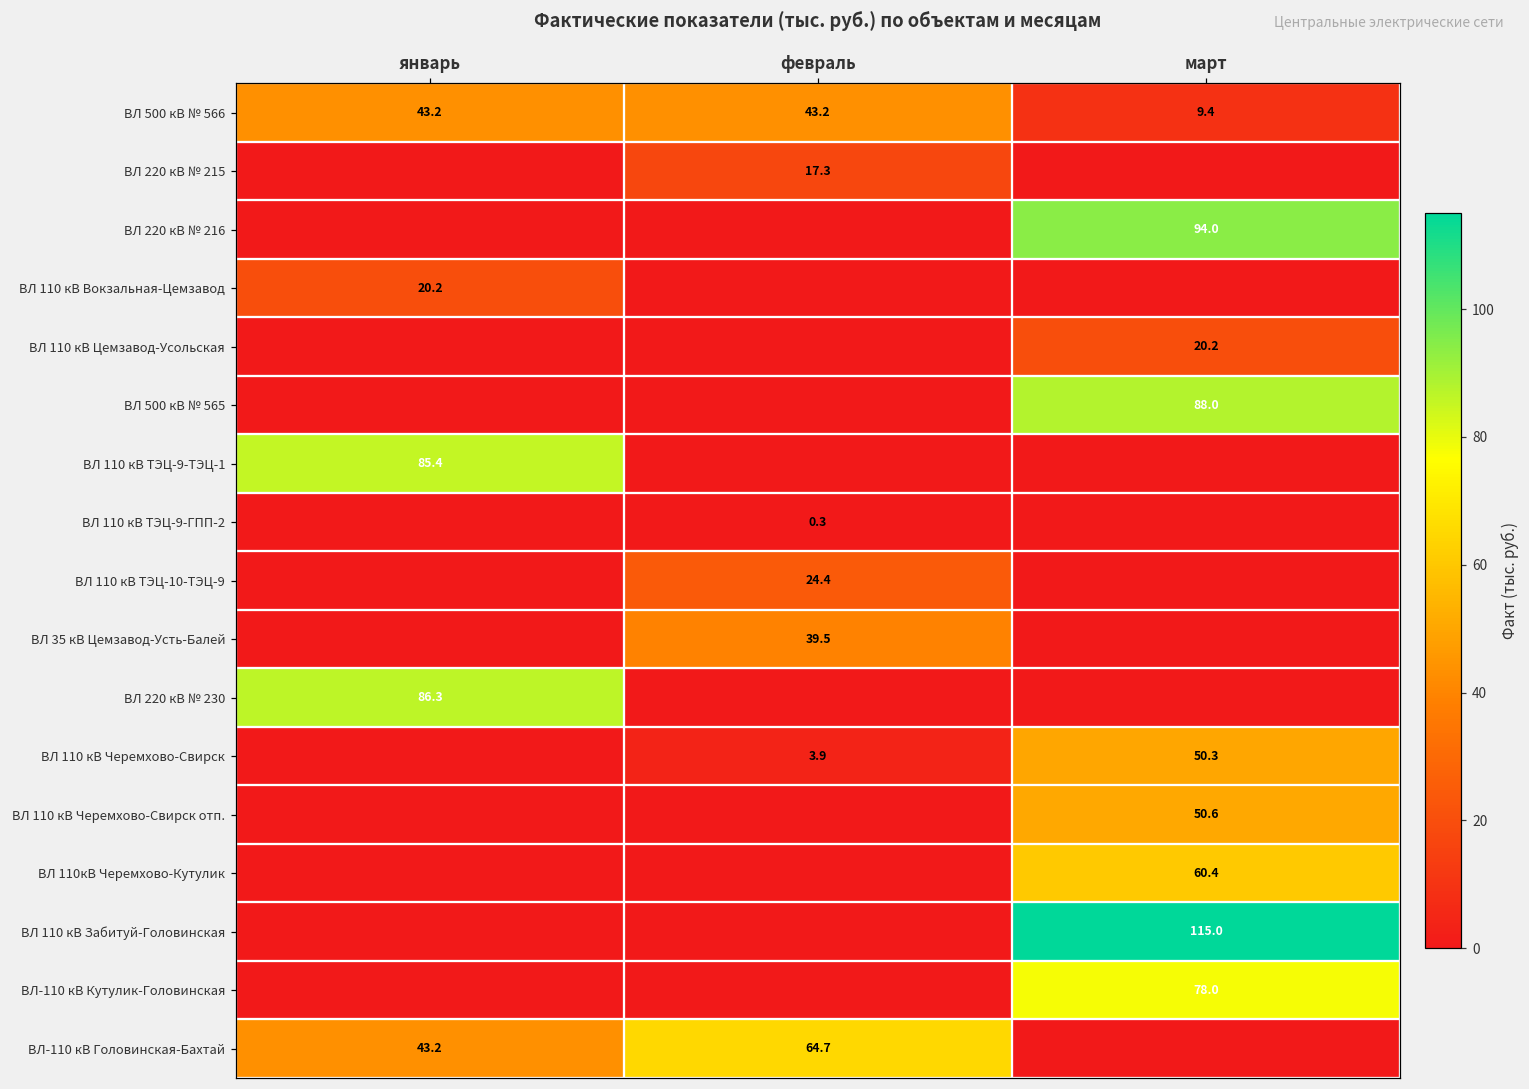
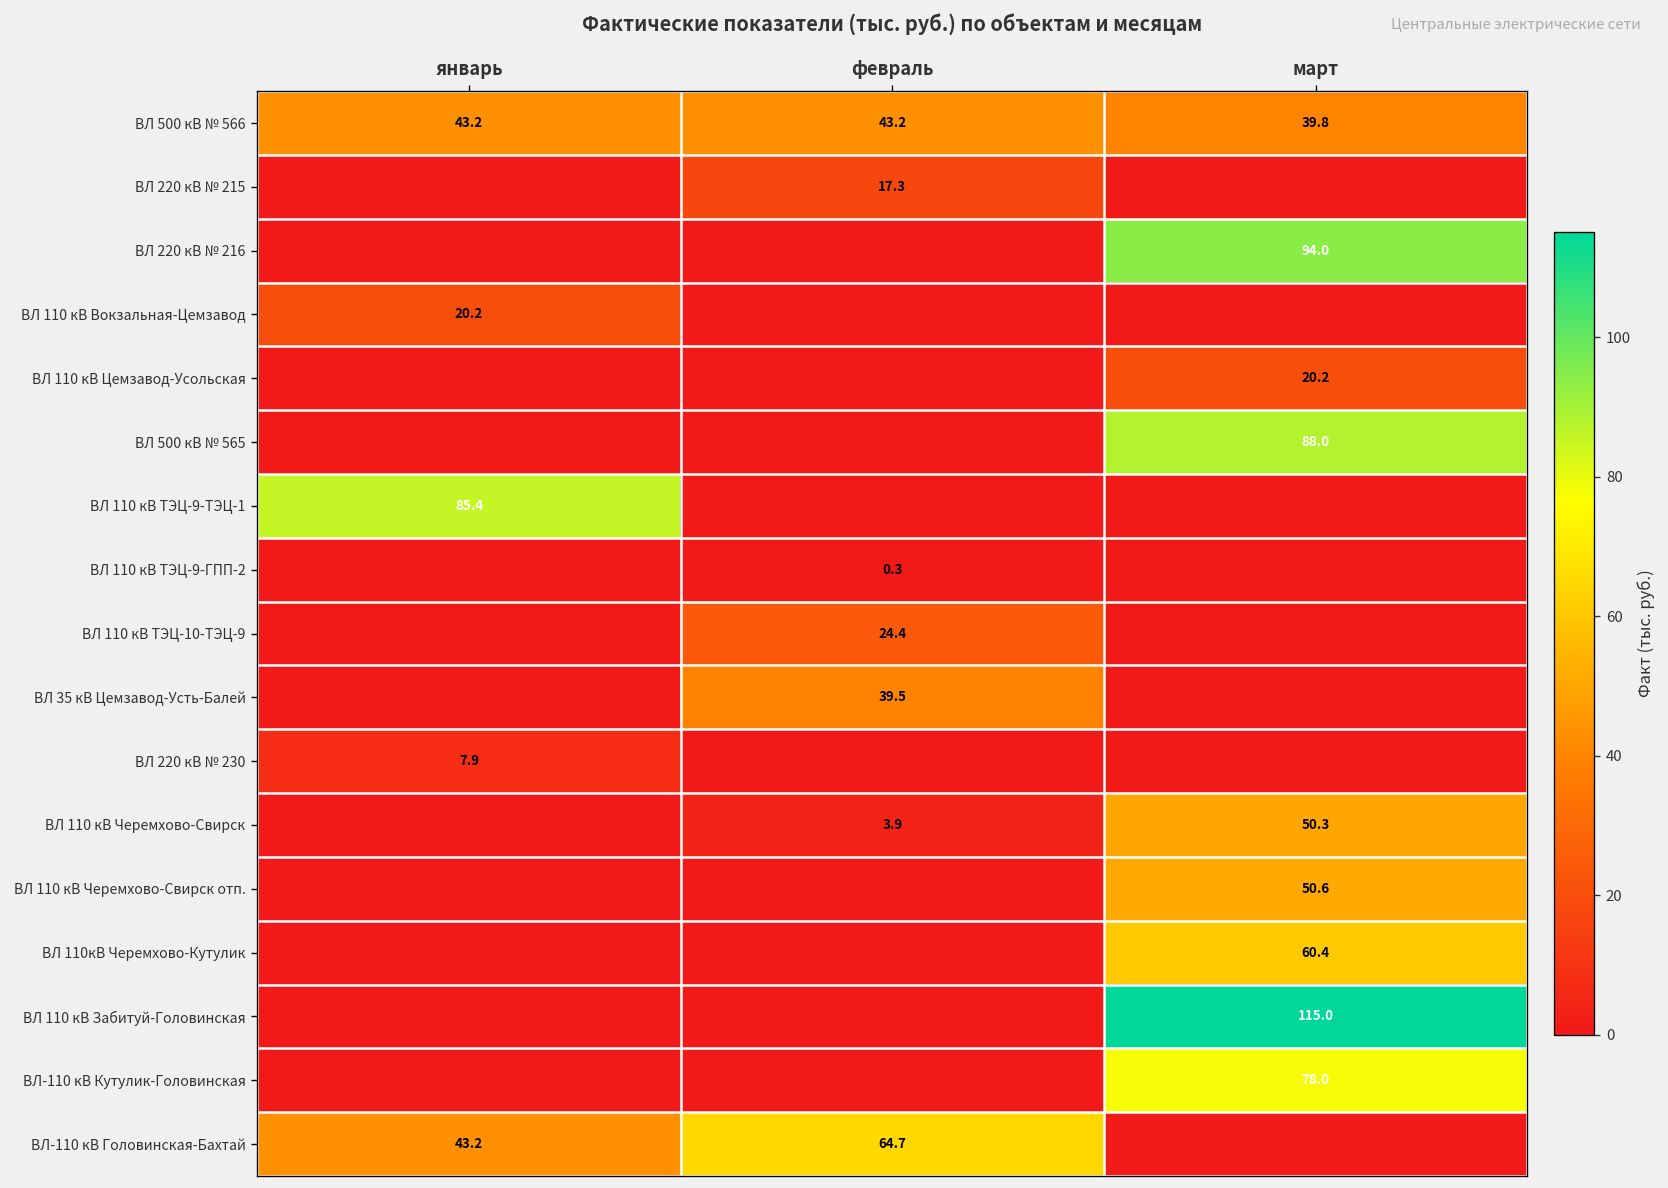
ВЛ 500 кВ № 566, март: 9.4 -> 39.8
ВЛ 220 кВ № 230, январь: 86.3 -> 7.9
